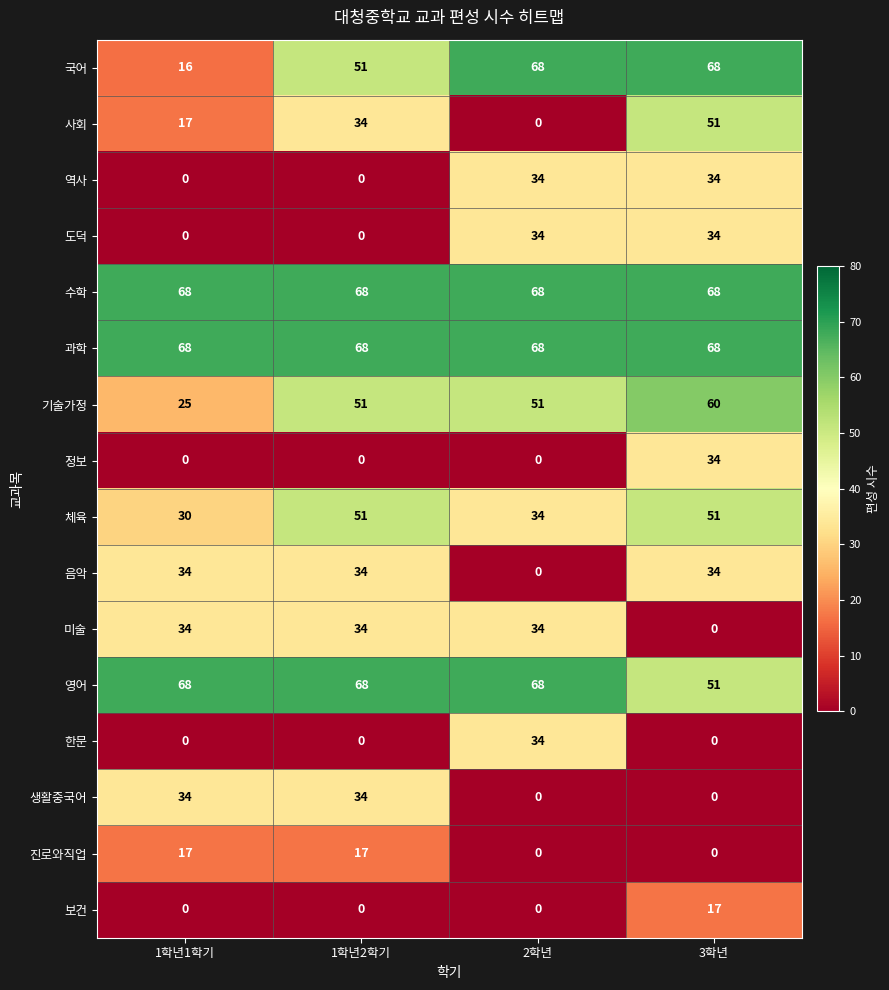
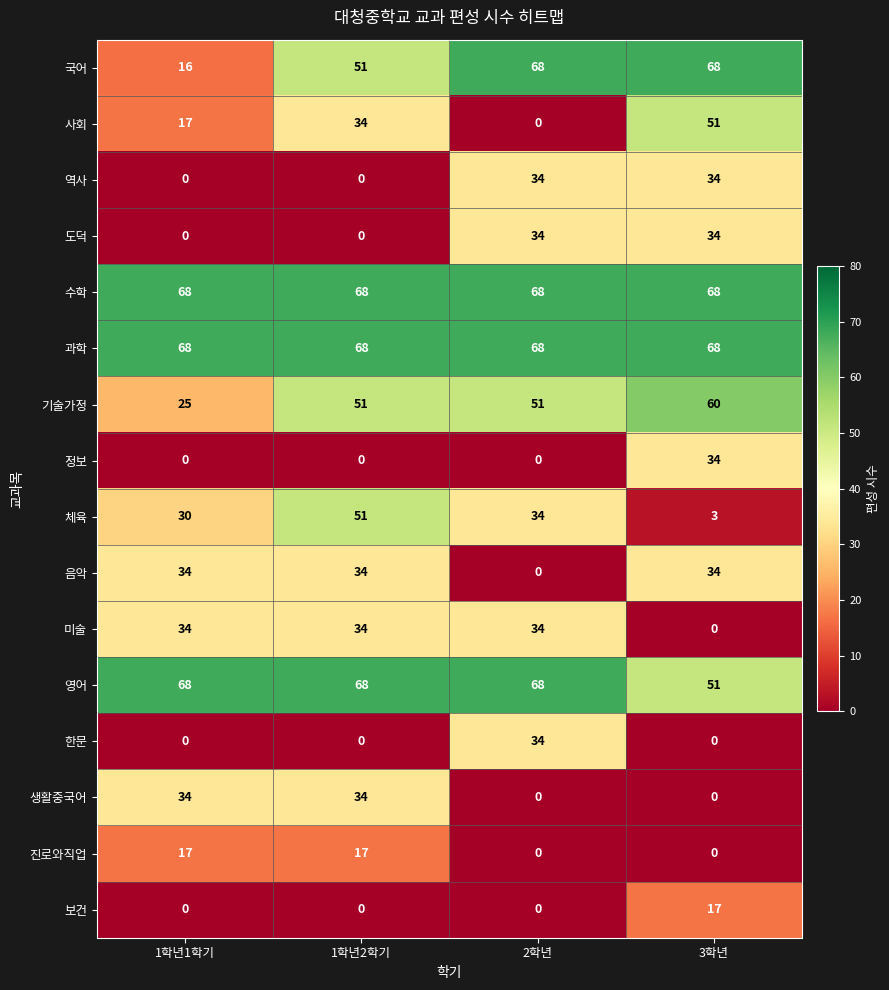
체육, 3학년: 51 -> 3
